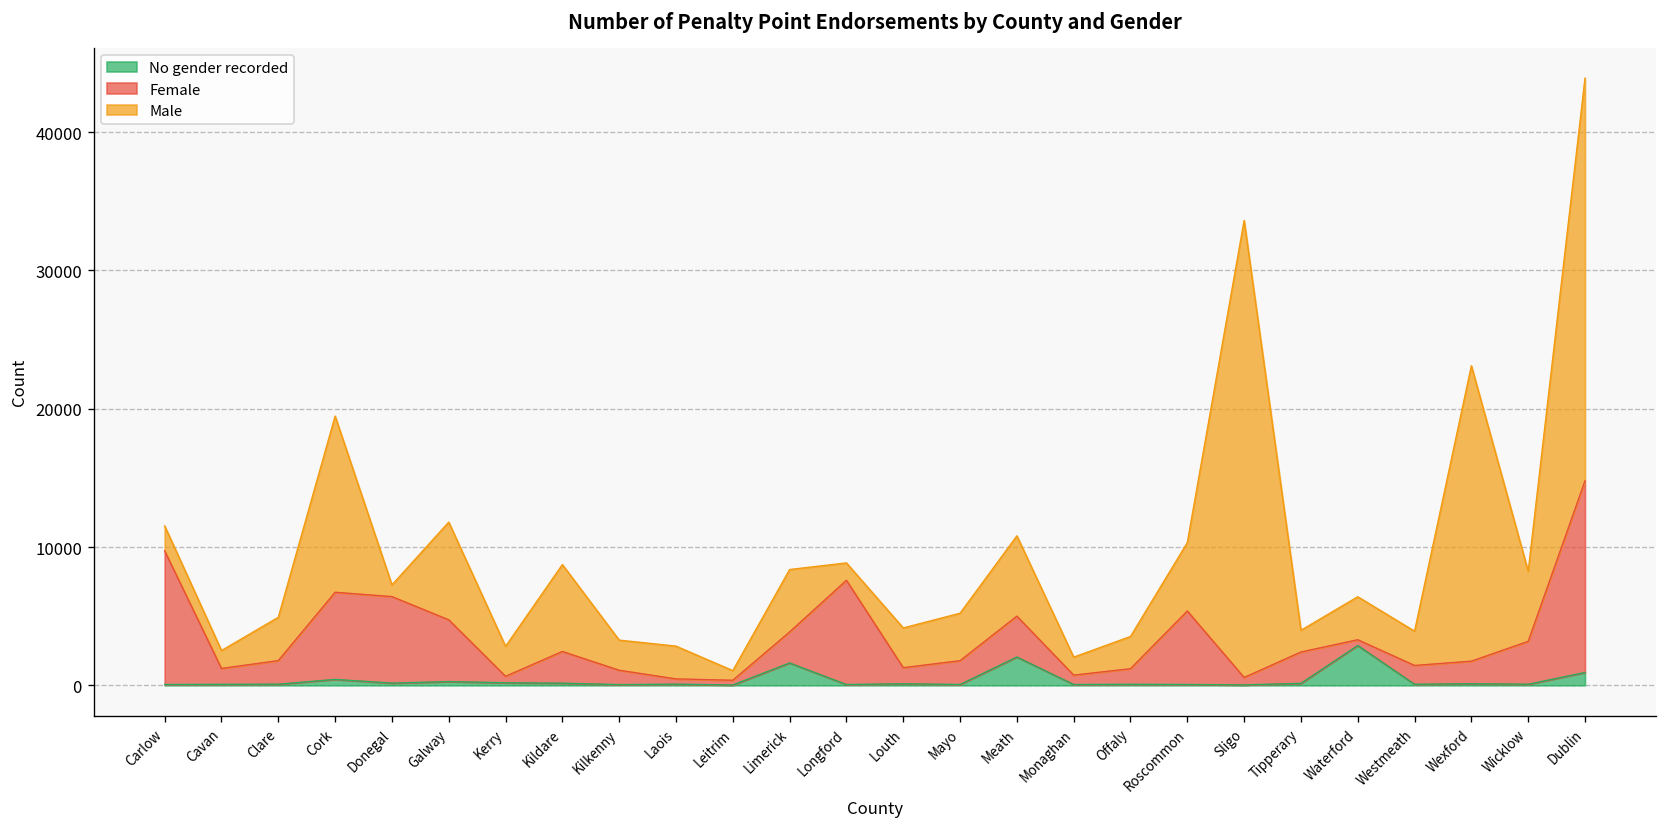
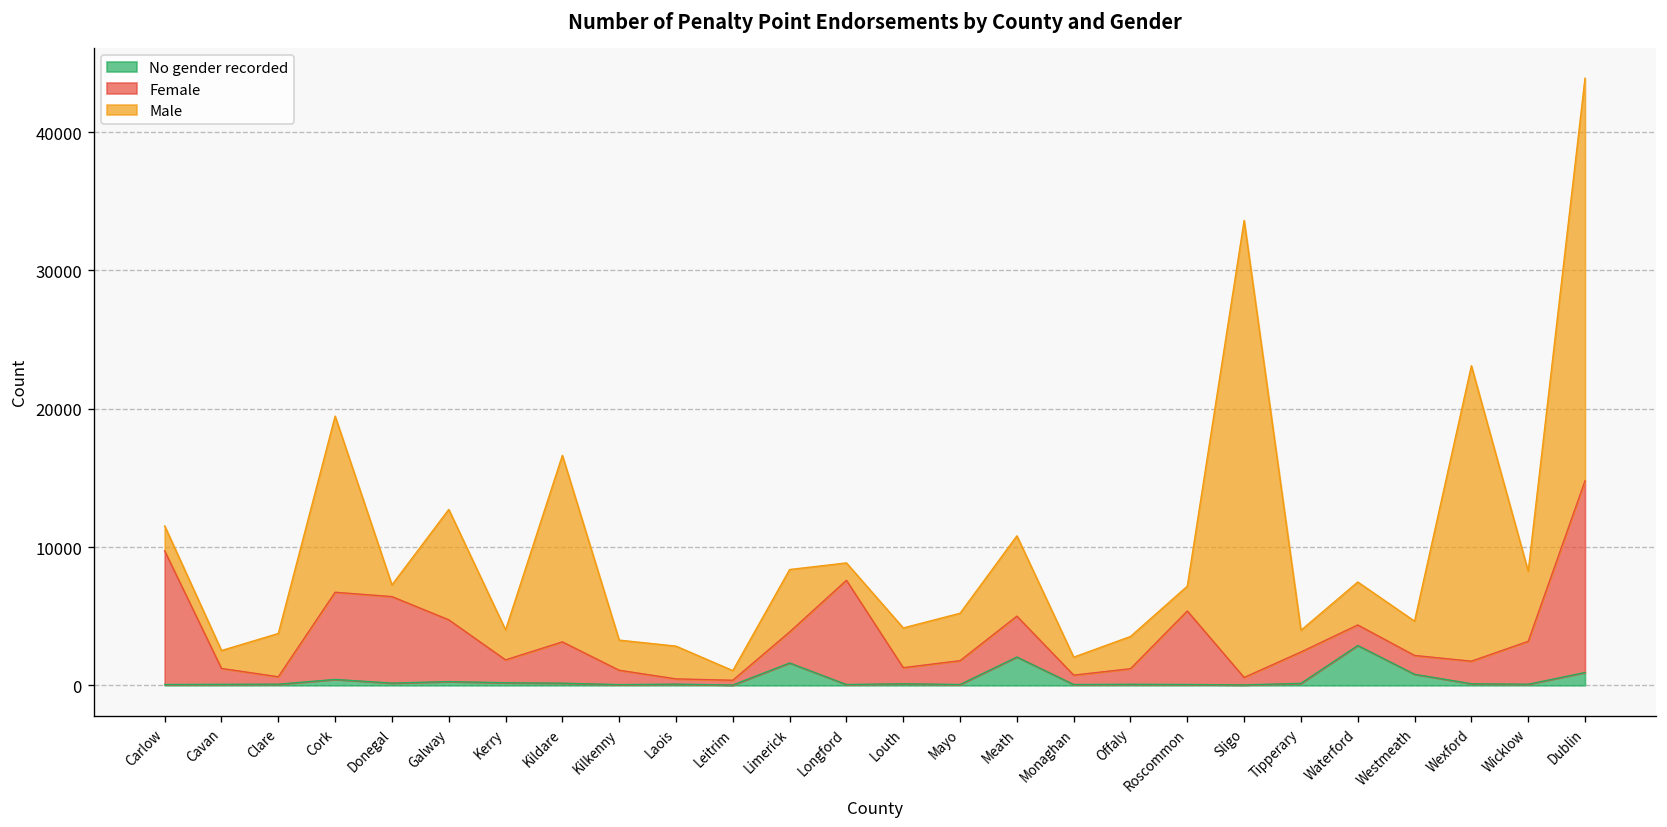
Female, Clare: 1700 -> 500
Male, Galway: 7100 -> 8000
Female, Kerry: 500 -> 1700
Female, Kildare: 2300 -> 3000
Male, Kildare: 6300 -> 13500
Male, Roscommon: 4900 -> 1800
Female, Waterford: 400 -> 1500
No gender recorded, Westmeath: 100 -> 800
